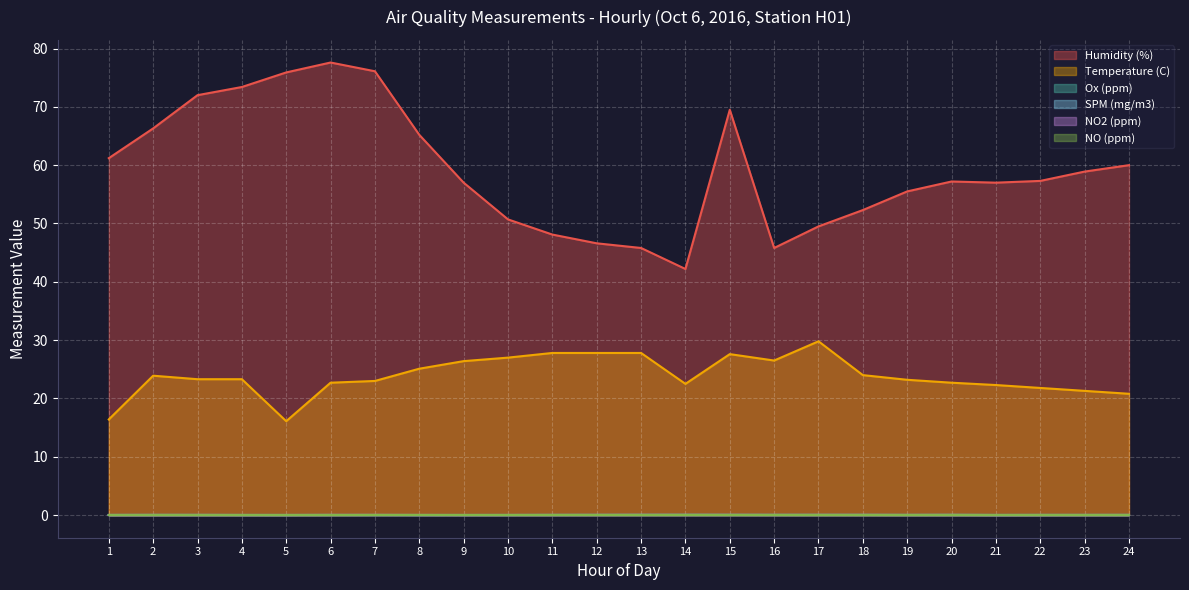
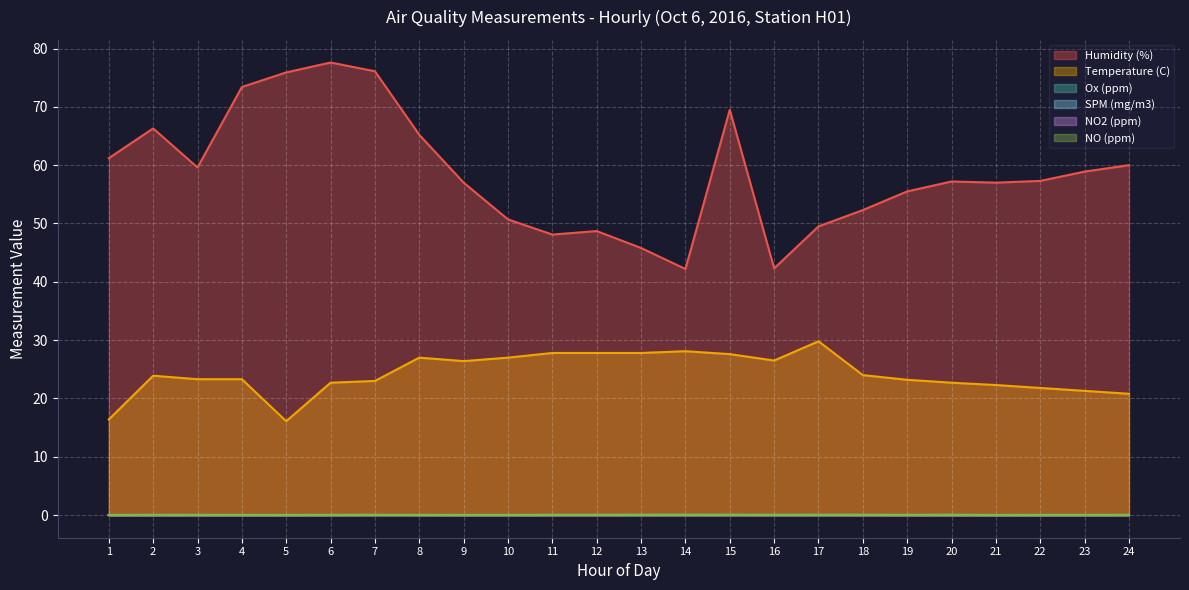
Humidity (%), 3: 72 -> 60
Temperature (C), 8: 25 -> 27
Humidity (%), 12: 47 -> 49
Temperature (C), 14: 23 -> 28
Humidity (%), 16: 46 -> 42
